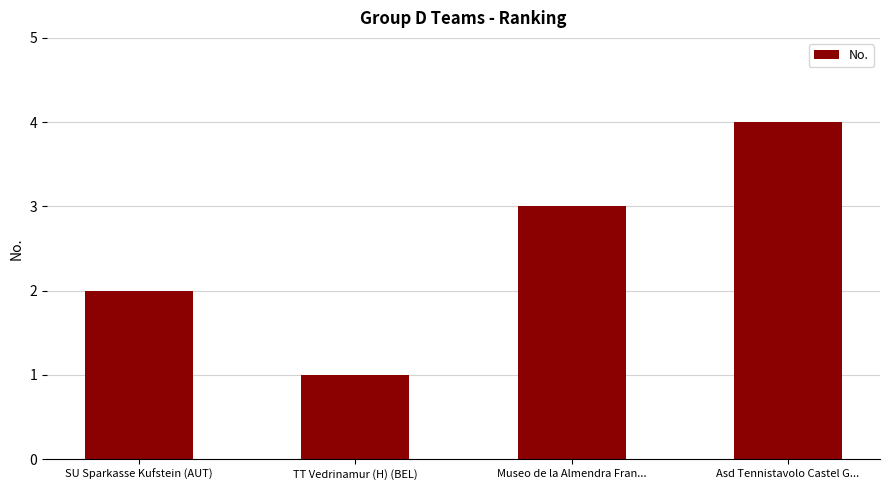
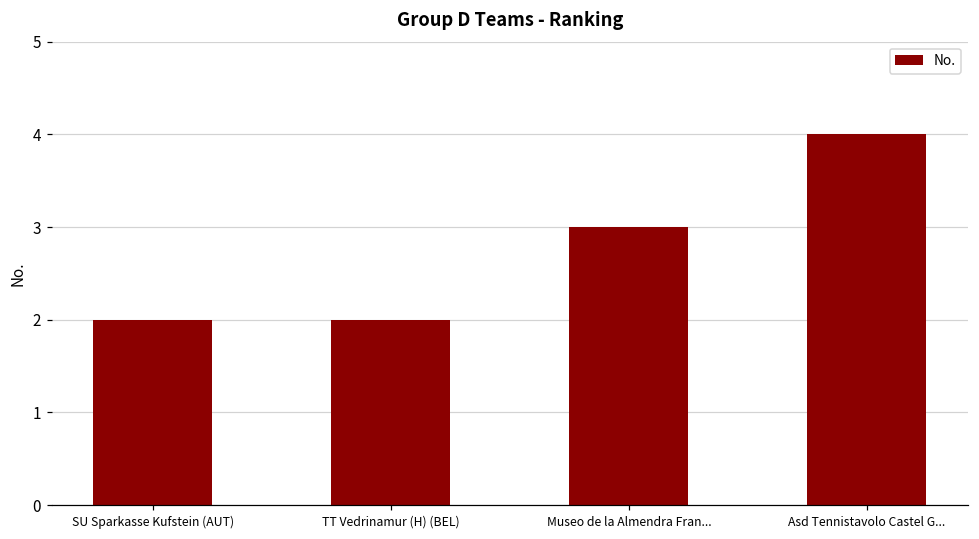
TT Vedrinamur (H) (BEL): 1 -> 2
